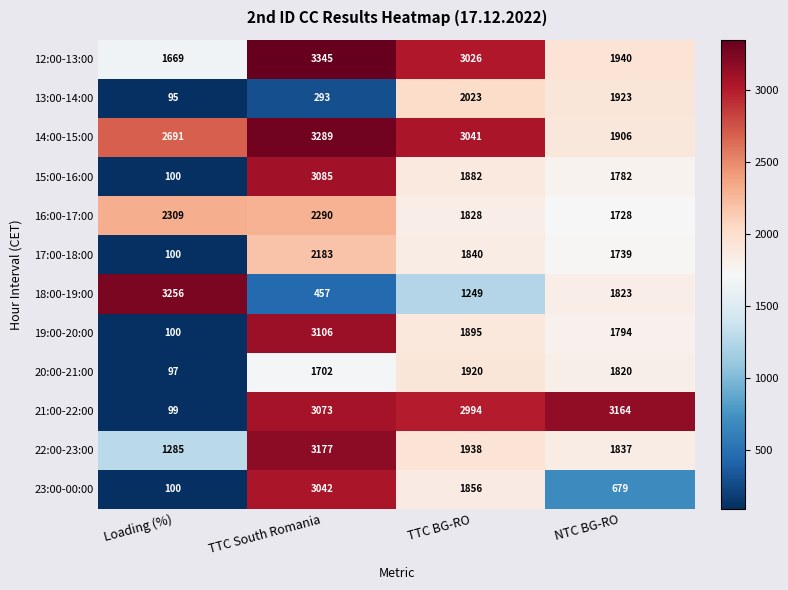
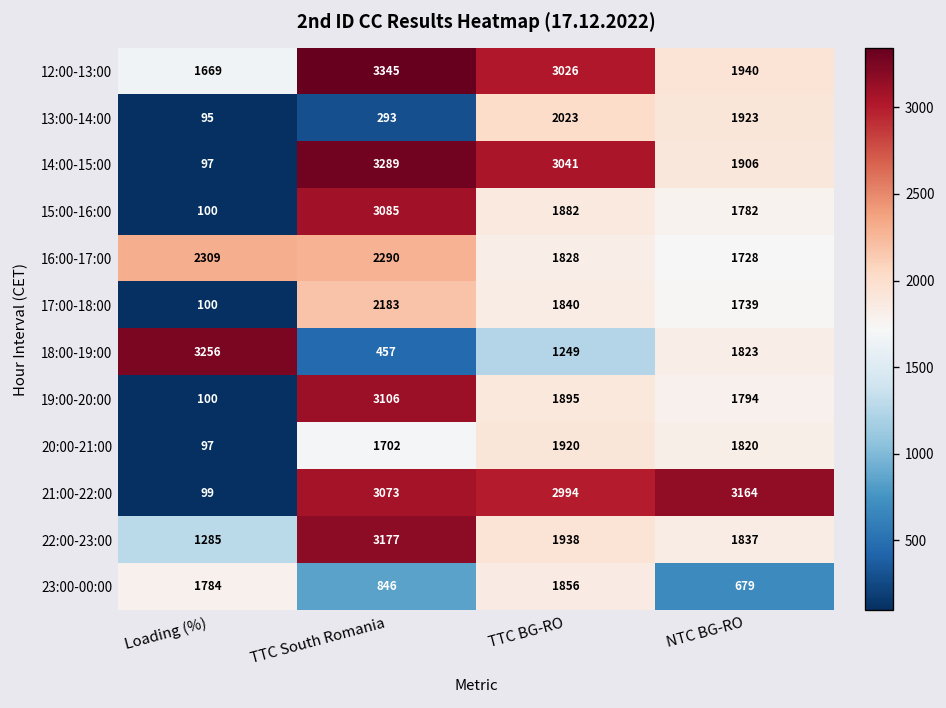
14:00-15:00, Loading (%): 2691 -> 97
23:00-00:00, Loading (%): 100 -> 1784
23:00-00:00, TTC South Romania: 3042 -> 846
